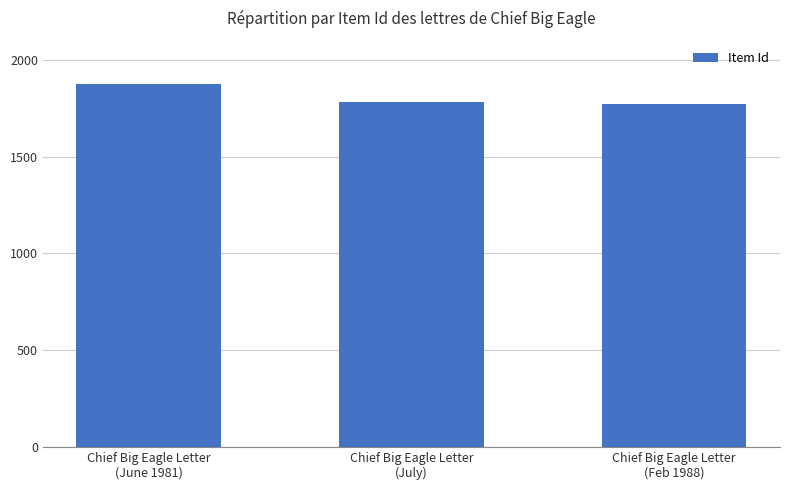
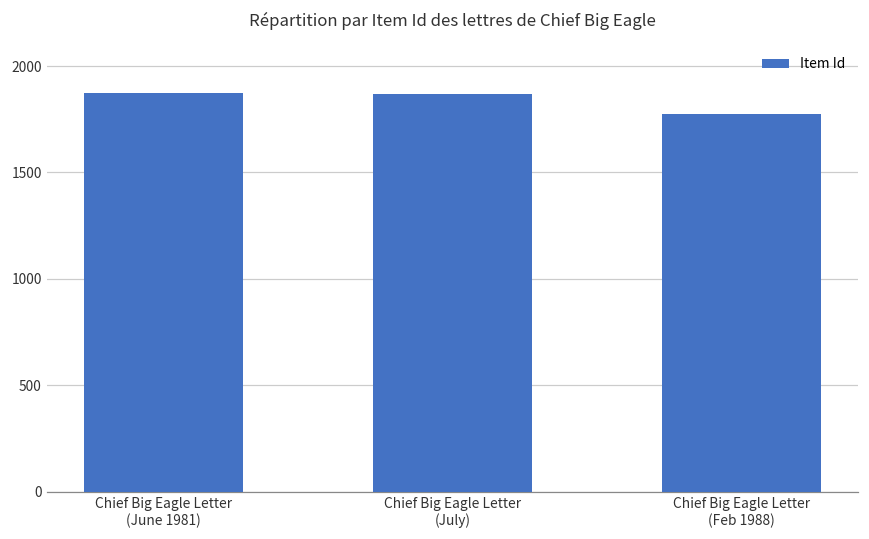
Chief Big Eagle Letter (July): 1780 -> 1870
